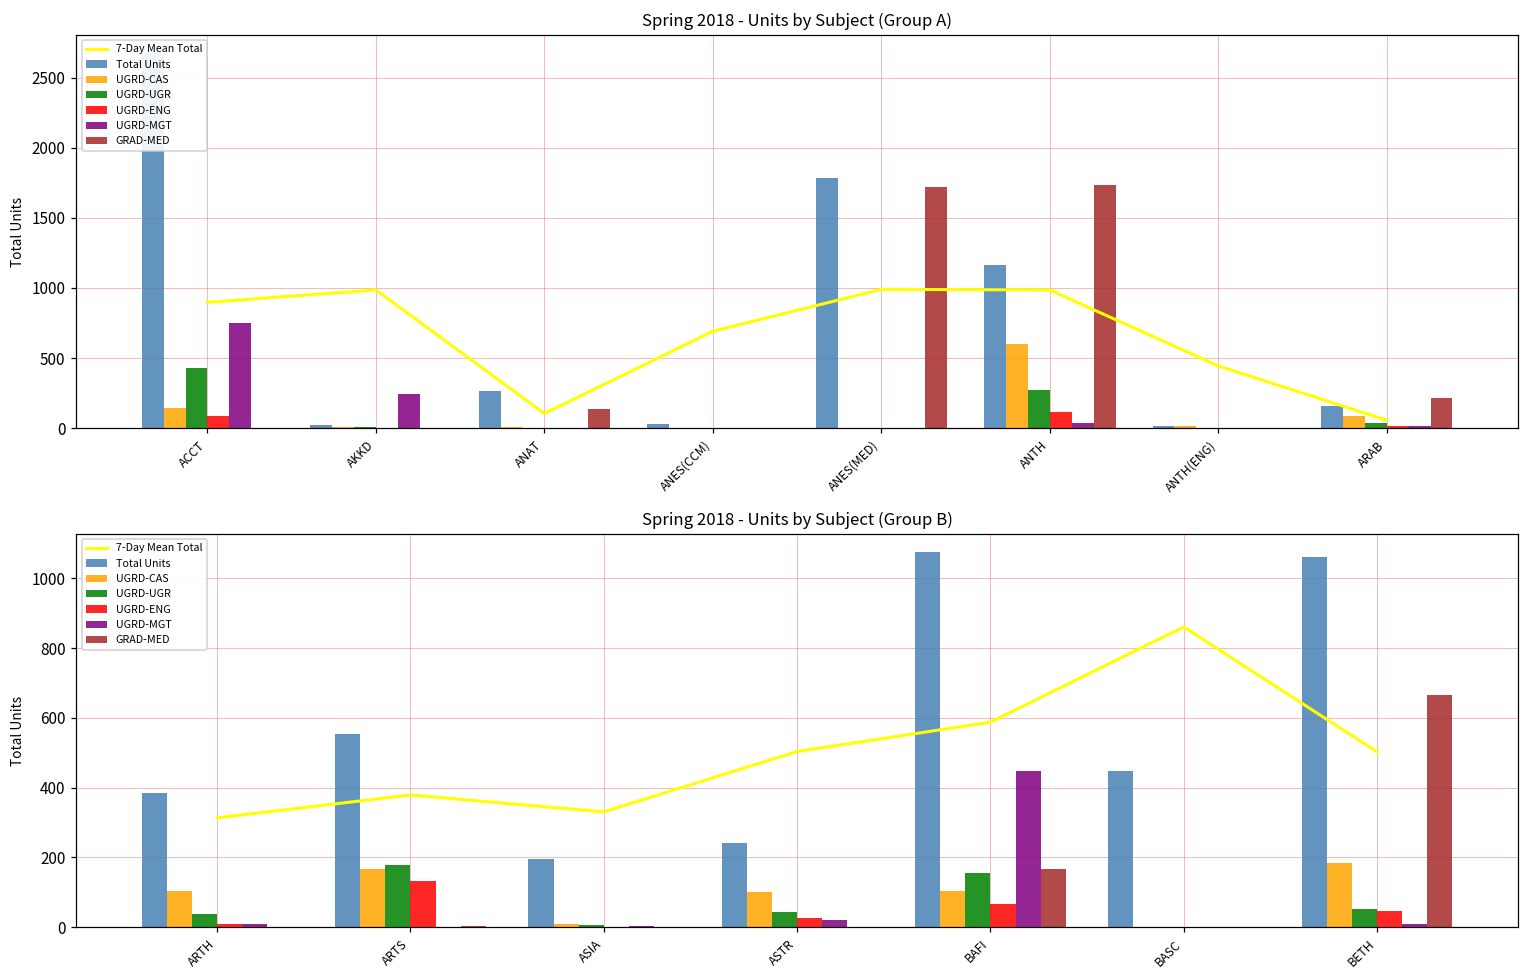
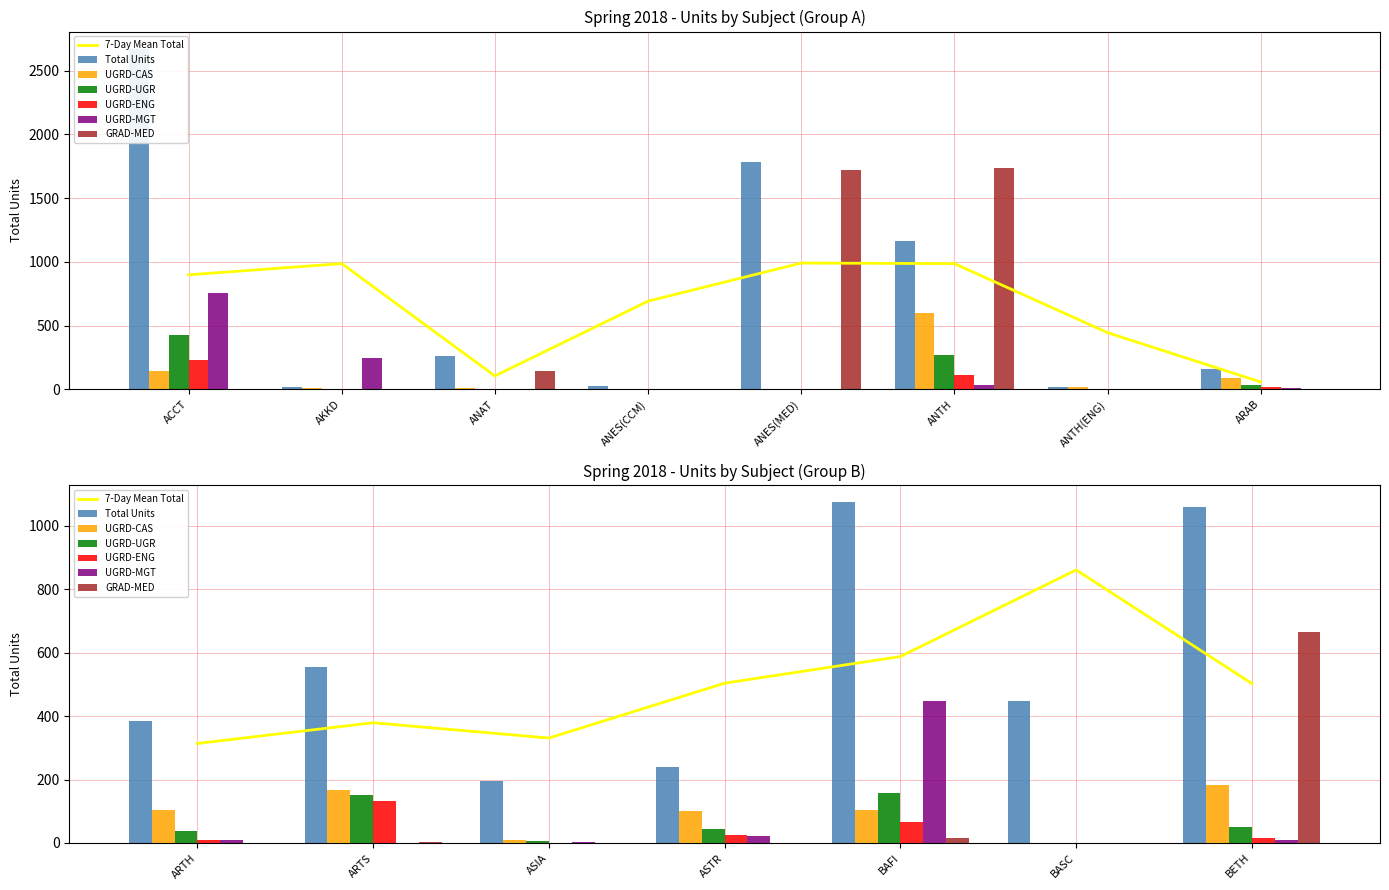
Spring 2018 - Units by Subject (Group A), UGRD-ENG, ACCT: 80 -> 230
Spring 2018 - Units by Subject (Group A), GRAD-MED, ARAB: 210 -> 0
Spring 2018 - Units by Subject (Group B), UGRD-UGR, ARTS: 180 -> 150
Spring 2018 - Units by Subject (Group B), GRAD-MED, BAFI: 170 -> 20
Spring 2018 - Units by Subject (Group B), UGRD-ENG, BETH: 50 -> 20
